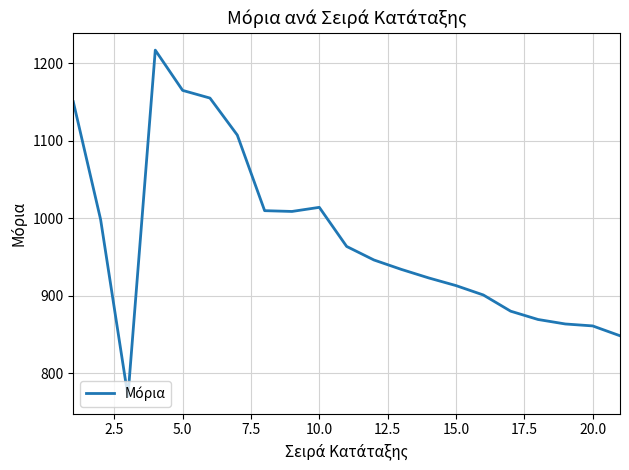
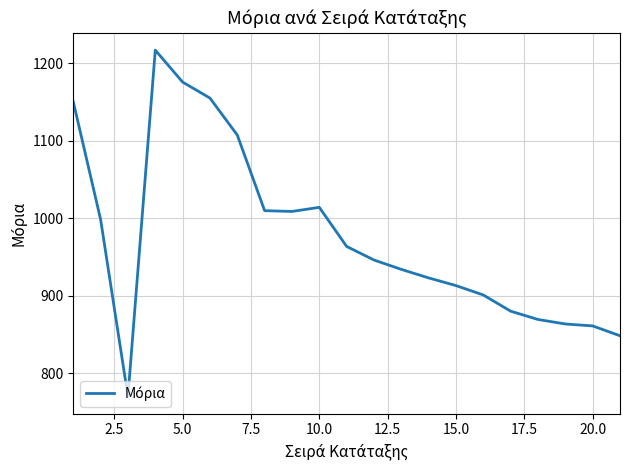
5.0: 1160 -> 1180
